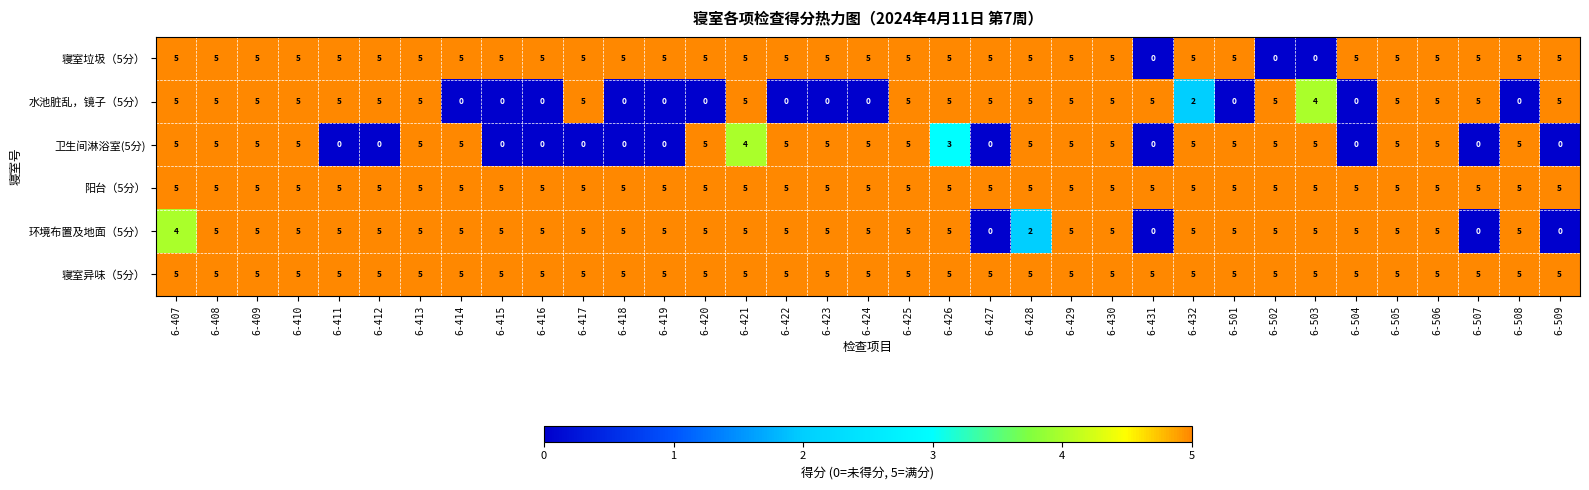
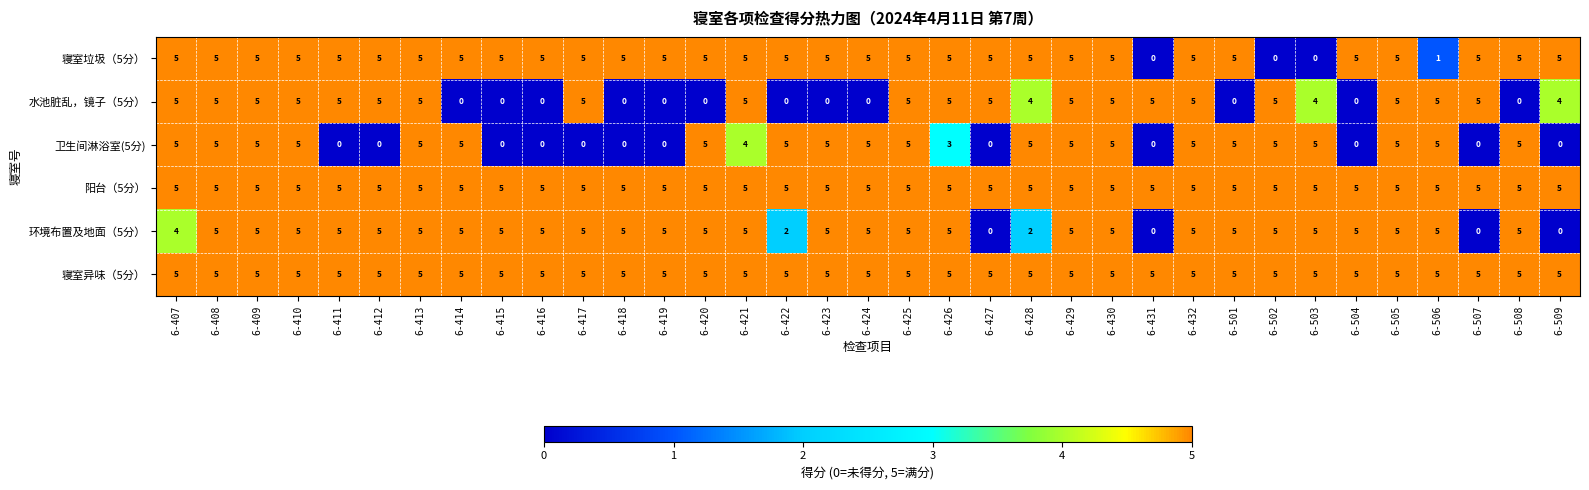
寝室垃圾（5分）, 6-506: 5 -> 1
水池脏乱，镜子（5分）, 6-428: 5 -> 4
水池脏乱，镜子（5分）, 6-432: 2 -> 5
水池脏乱，镜子（5分）, 6-509: 5 -> 4
环境布置及地面（5分）, 6-422: 5 -> 2
